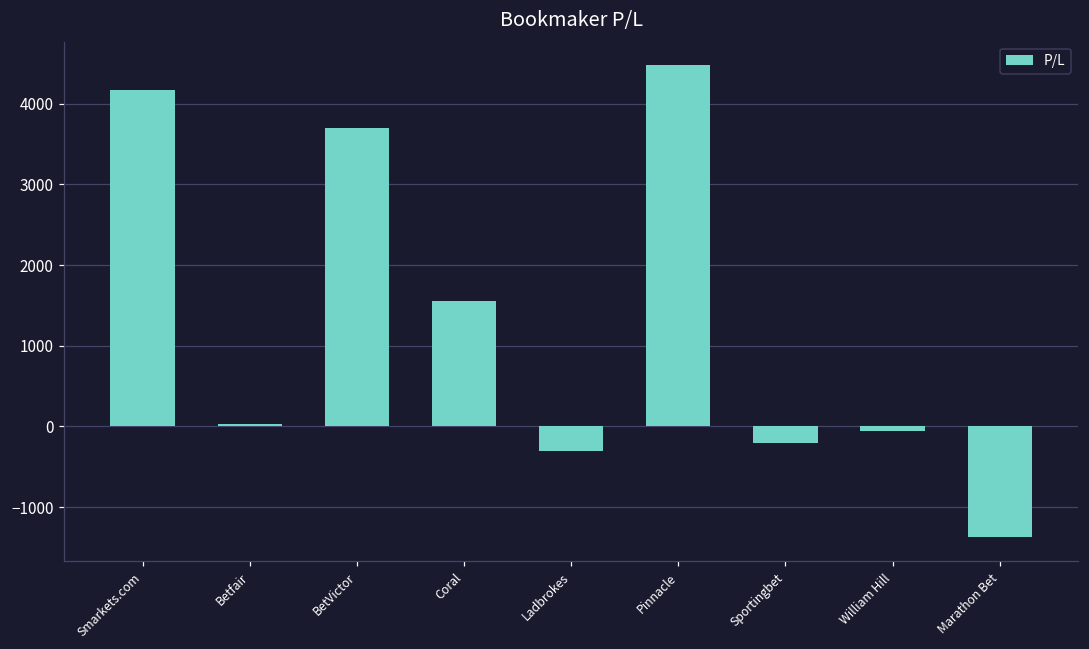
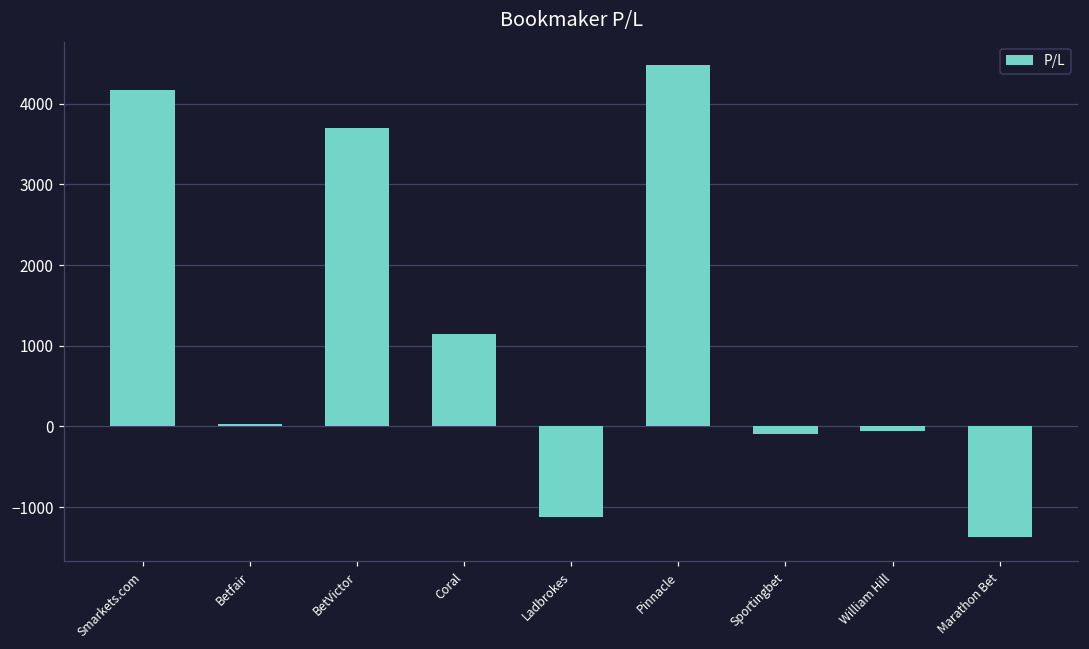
Coral: 1600 -> 1200
Ladbrokes: -300 -> -1100
Sportingbet: -200 -> -100
